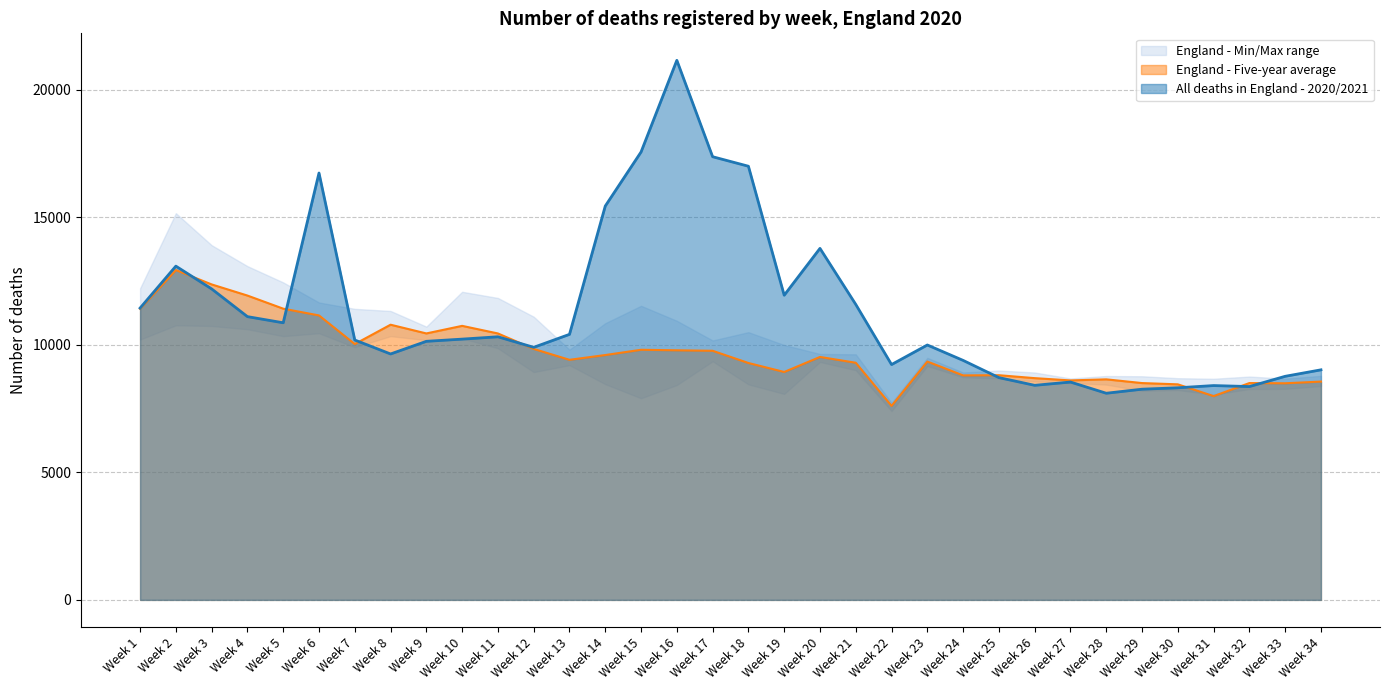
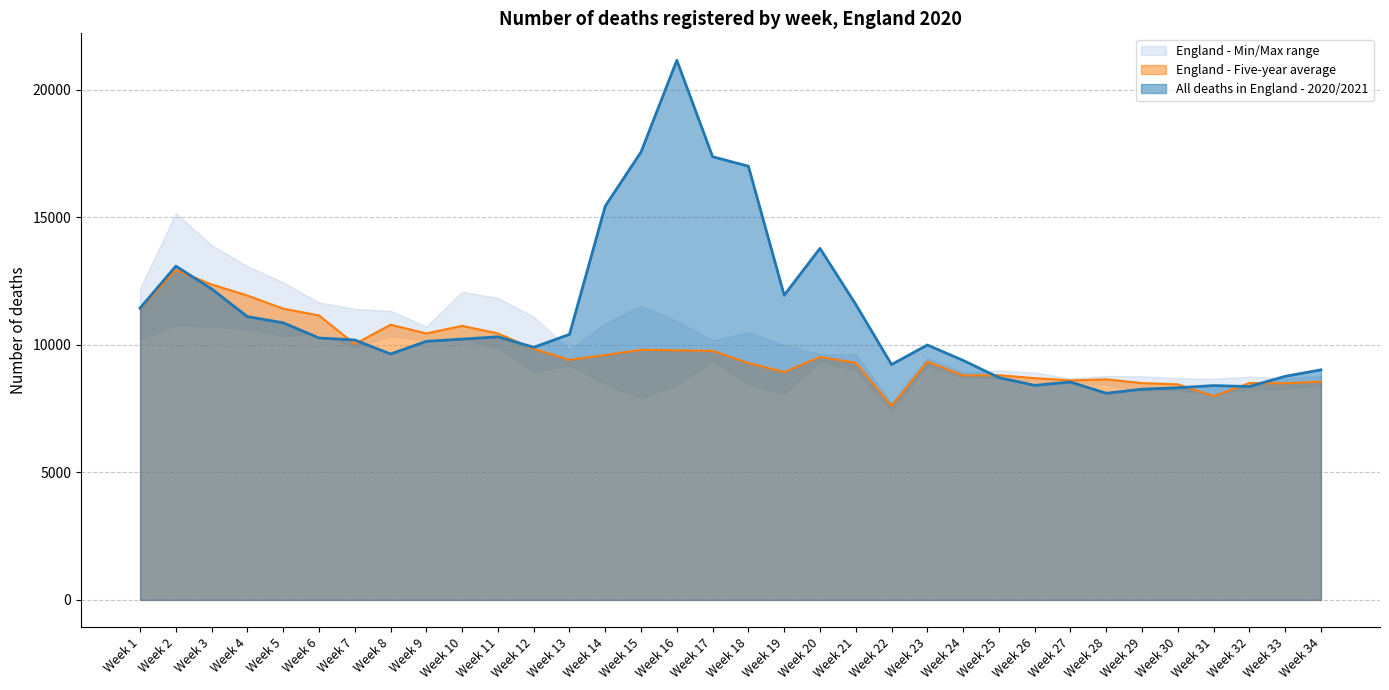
All deaths in England - 2020/2021, Week 6: 16700 -> 10300
